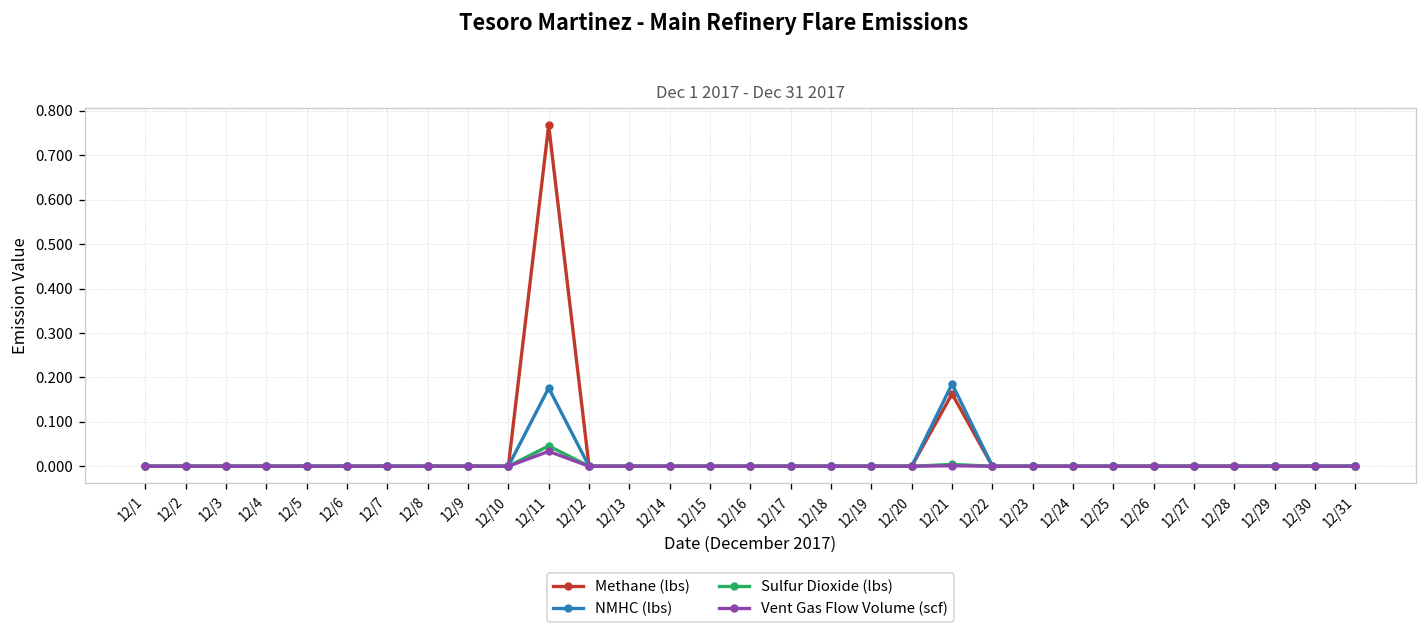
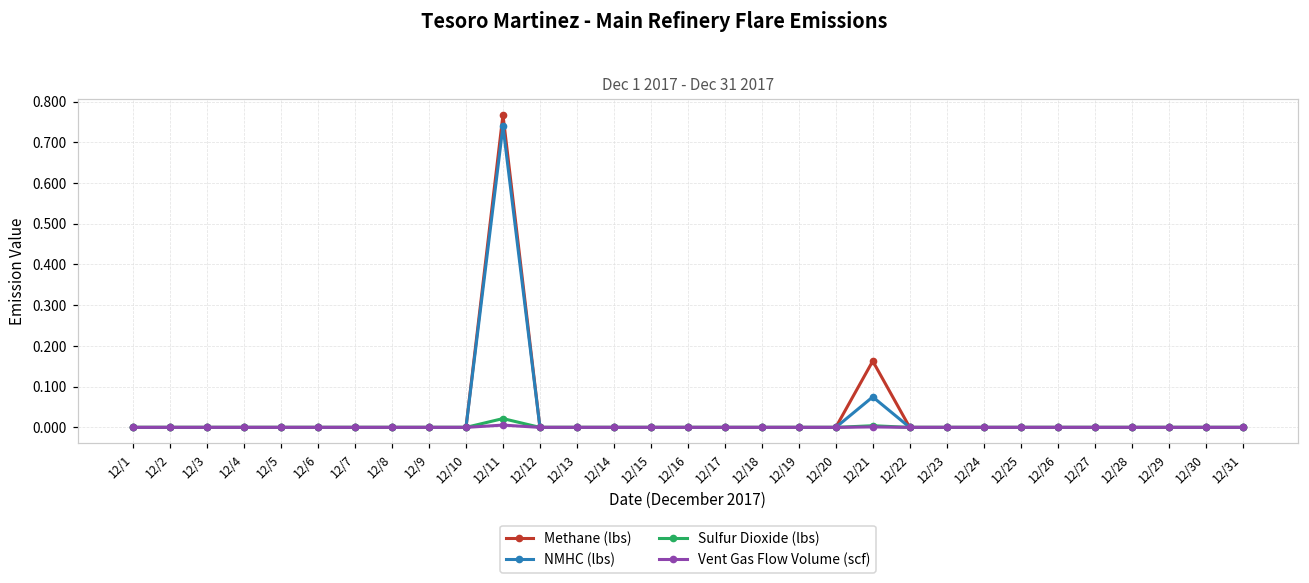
NMHC (lbs), 12/11: 0.18 -> 0.74
Sulfur Dioxide (lbs), 12/11: 0.05 -> 0.02
Vent Gas Flow Volume (scf), 12/11: 0.03 -> 0.01
NMHC (lbs), 12/21: 0.19 -> 0.07
